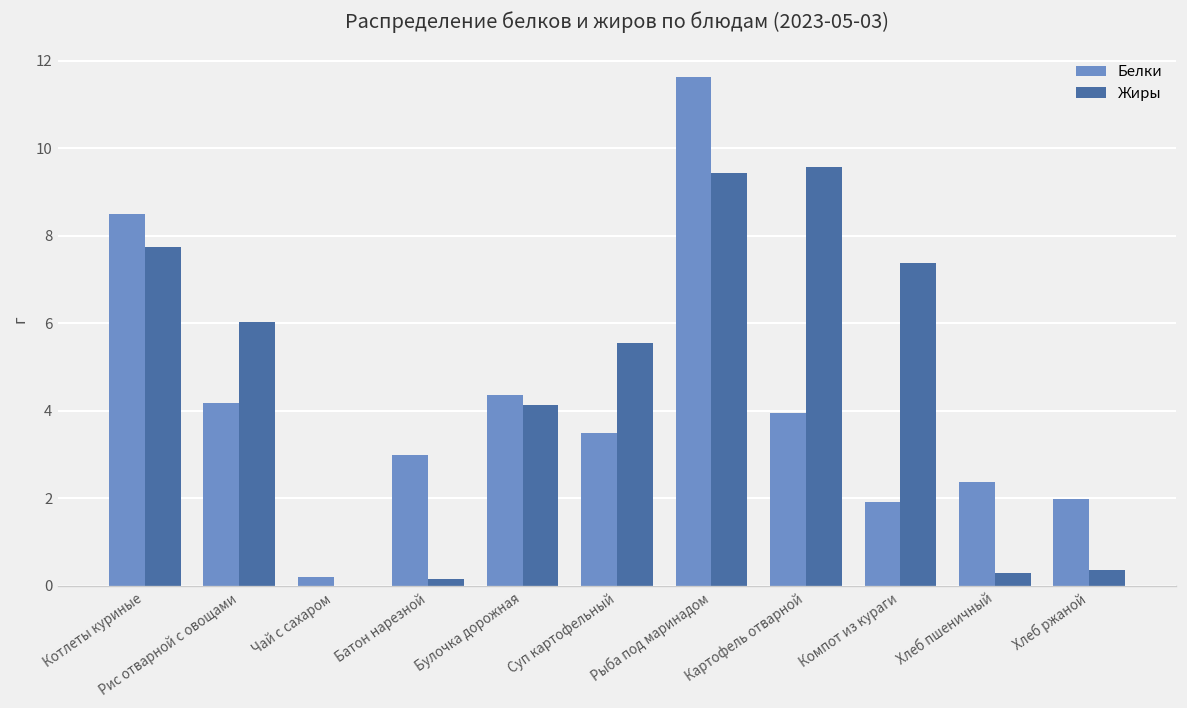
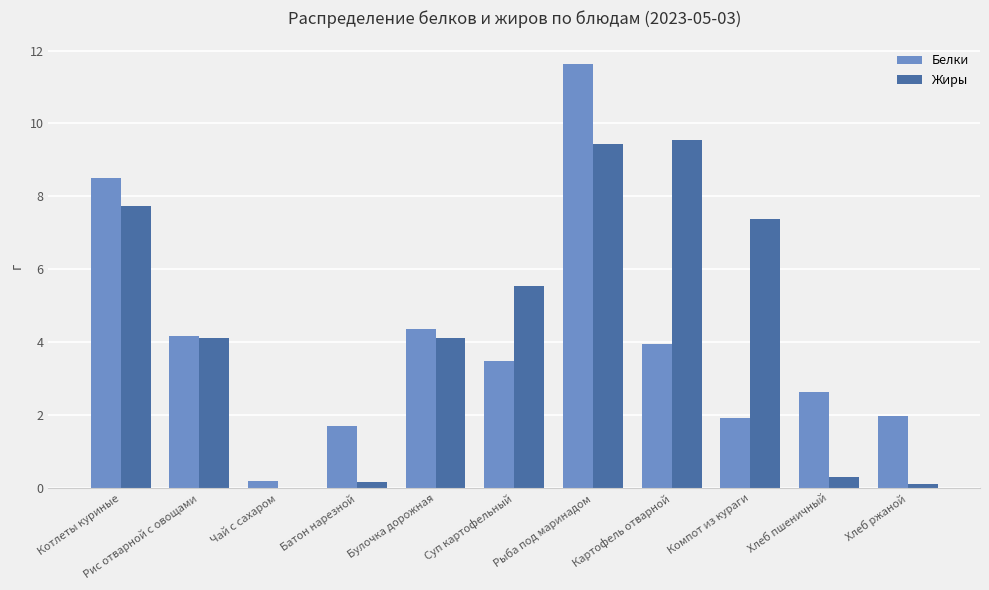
Жиры, Рис отварной с овощами: 6.0 -> 4.1
Белки, Батон нарезной: 3.0 -> 1.7
Белки, Хлеб пшеничный: 2.4 -> 2.6
Жиры, Хлеб ржаной: 0.4 -> 0.1
